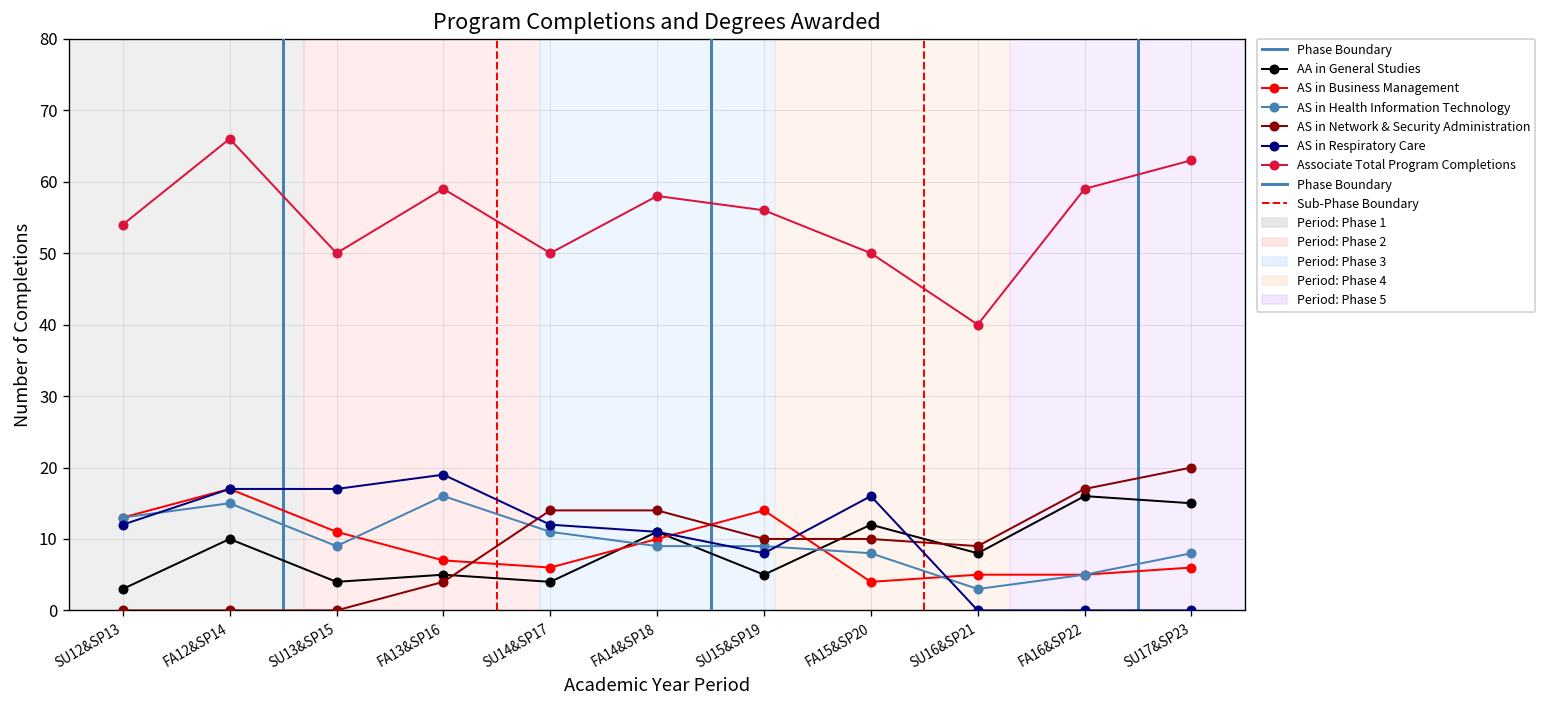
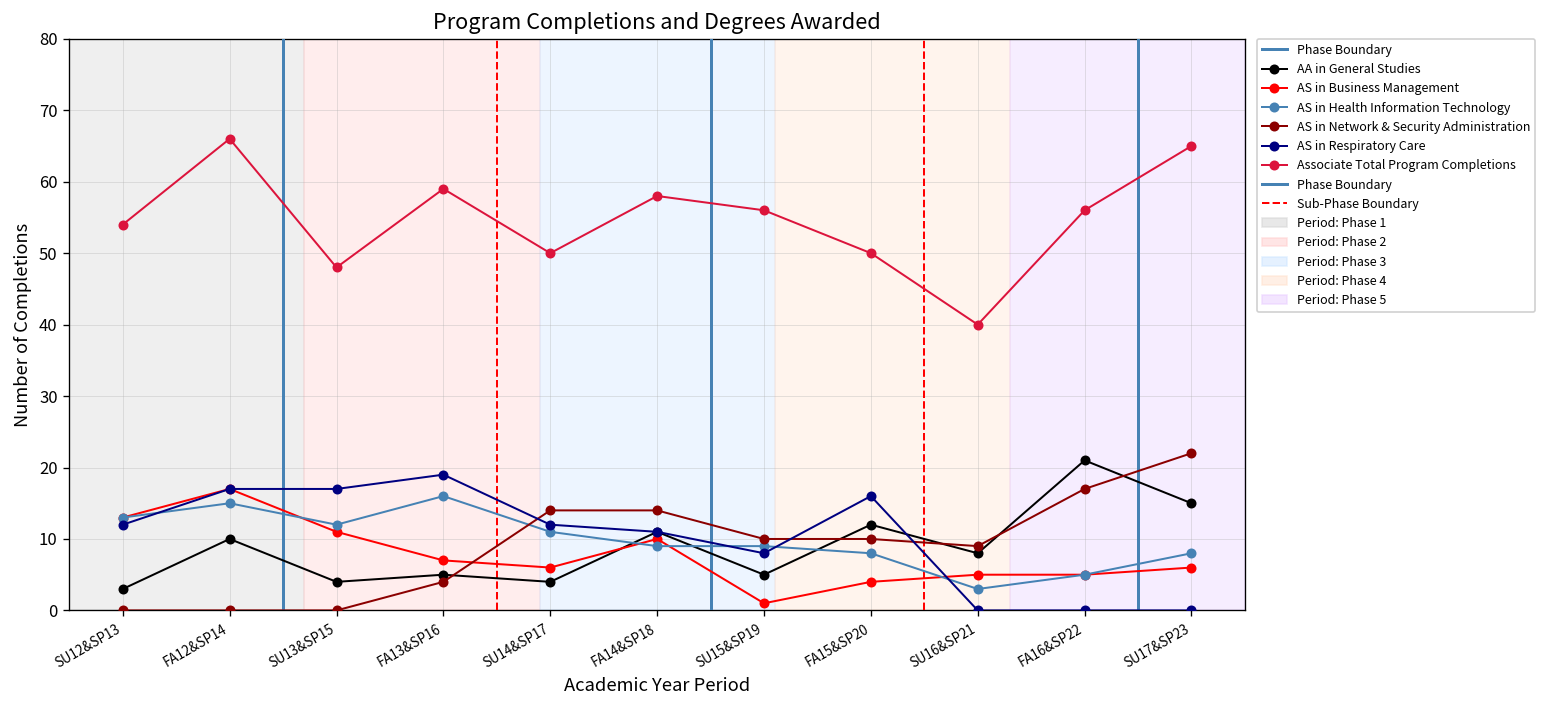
AS in Health Information Technology, SU13&SP15: 9 -> 12
Associate Total Program Completions, SU13&SP15: 50 -> 48
AS in Business Management, SU15&SP19: 14 -> 1
AA in General Studies, FA16&SP22: 16 -> 21
Associate Total Program Completions, FA16&SP22: 59 -> 56
AS in Network & Security Administration, SU17&SP23: 20 -> 22
Associate Total Program Completions, SU17&SP23: 63 -> 65
